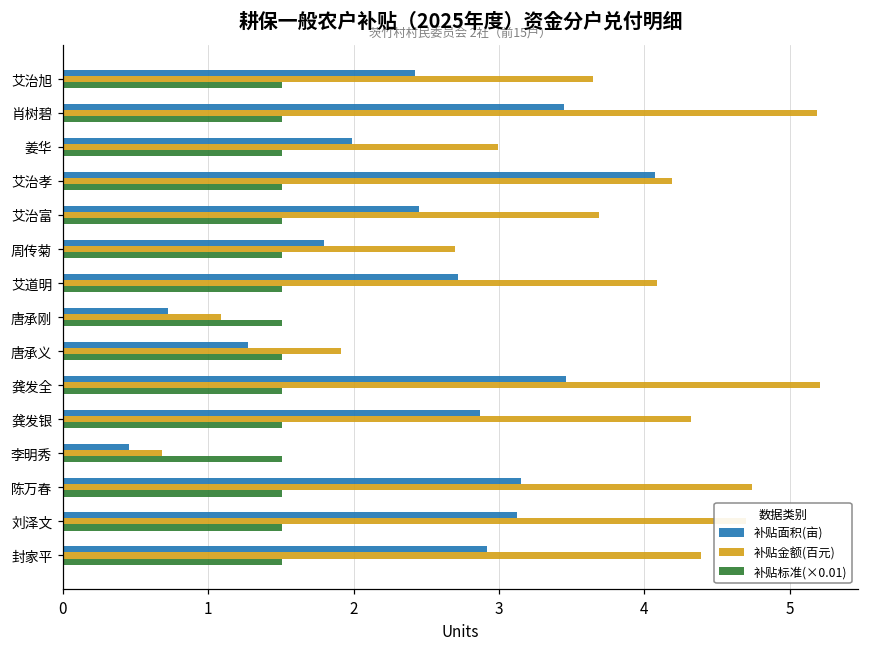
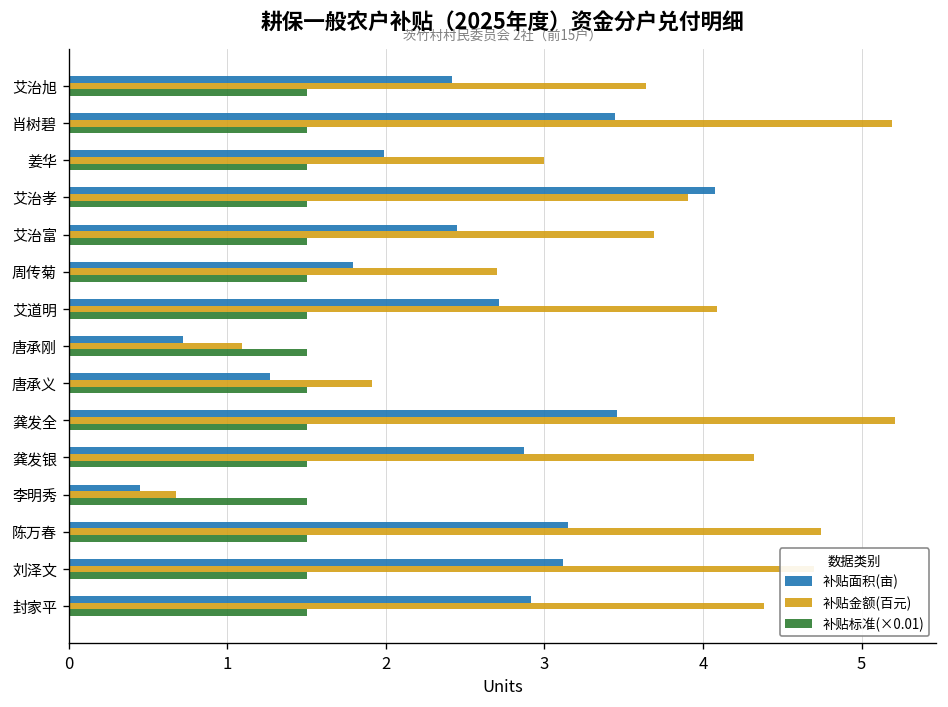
补贴金额(百元), 艾治孝: 4.19 -> 3.91
